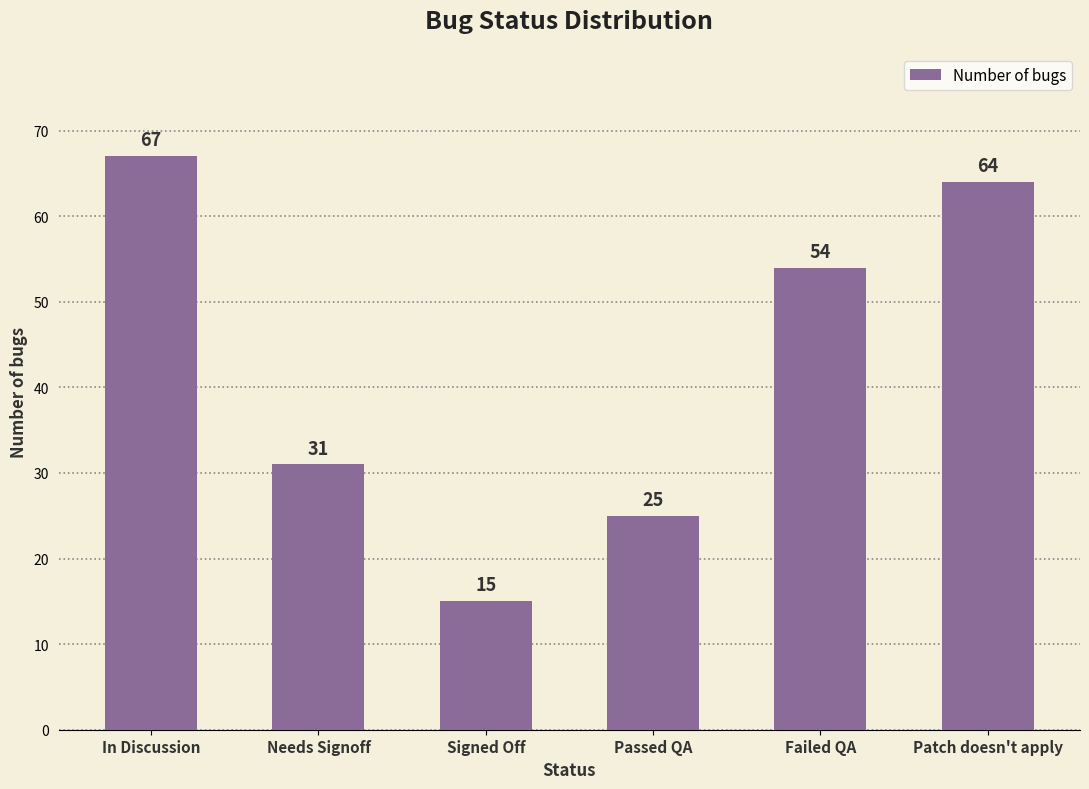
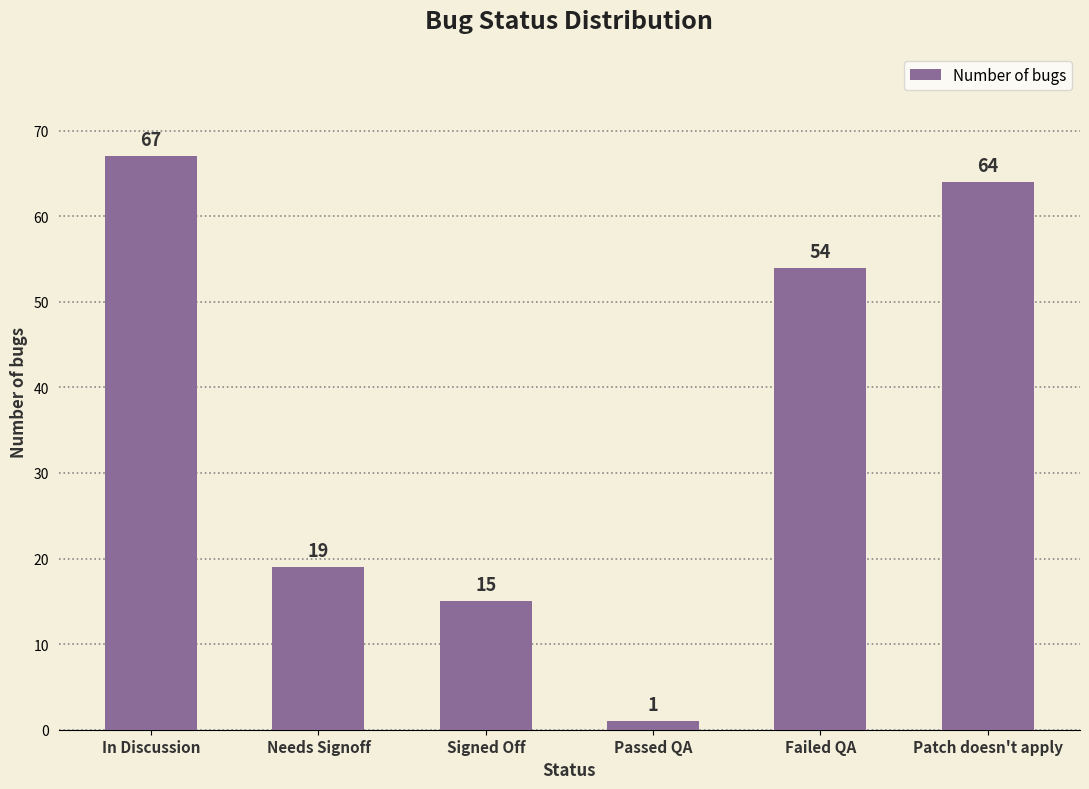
Needs Signoff: 31 -> 19
Passed QA: 25 -> 1
